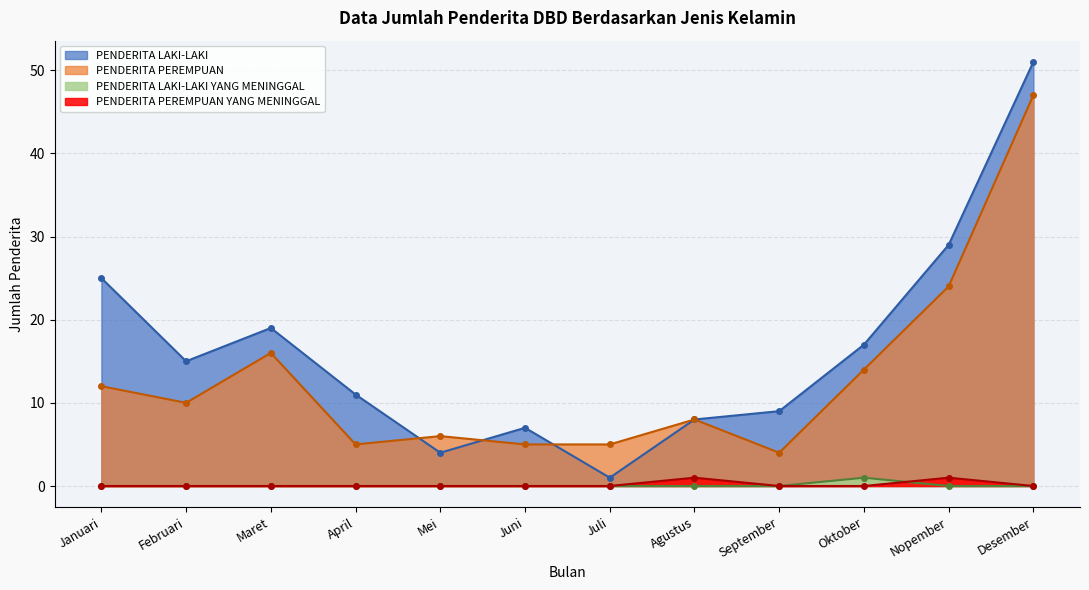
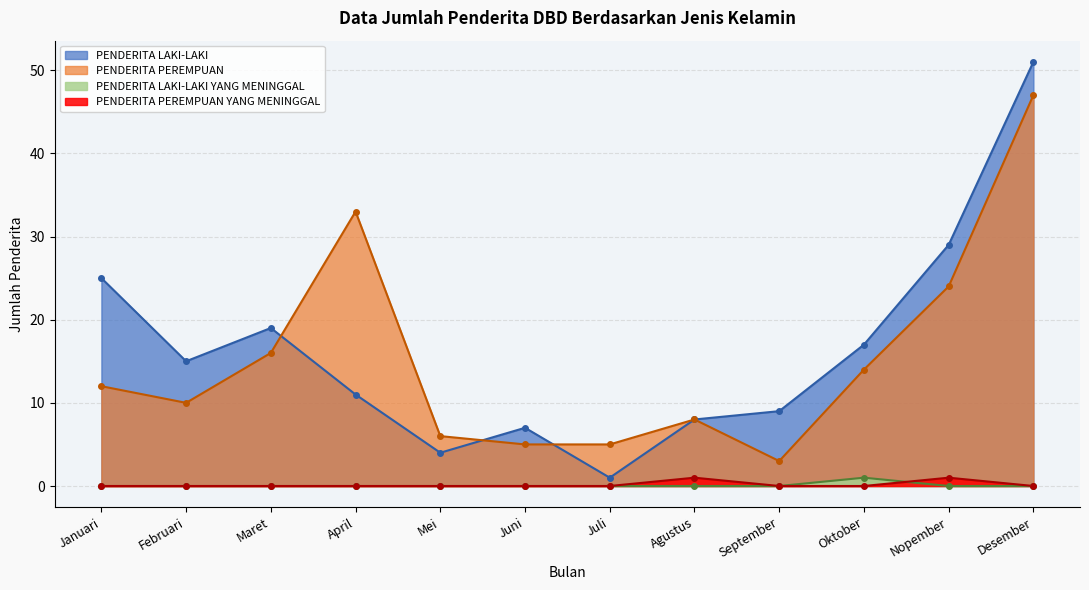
PENDERITA PEREMPUAN, April: 5 -> 33
PENDERITA PEREMPUAN, September: 4 -> 3
